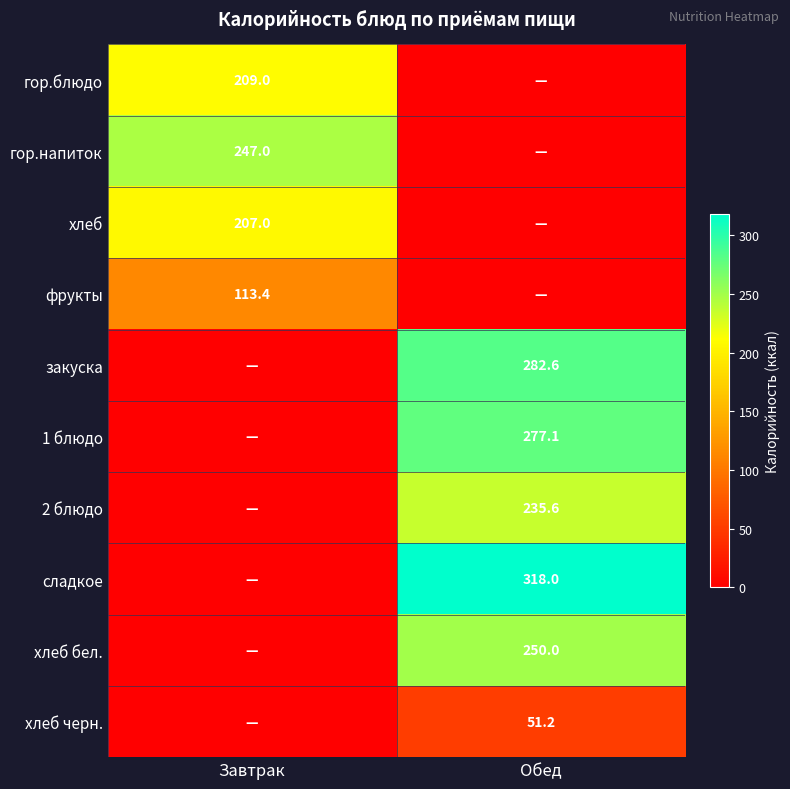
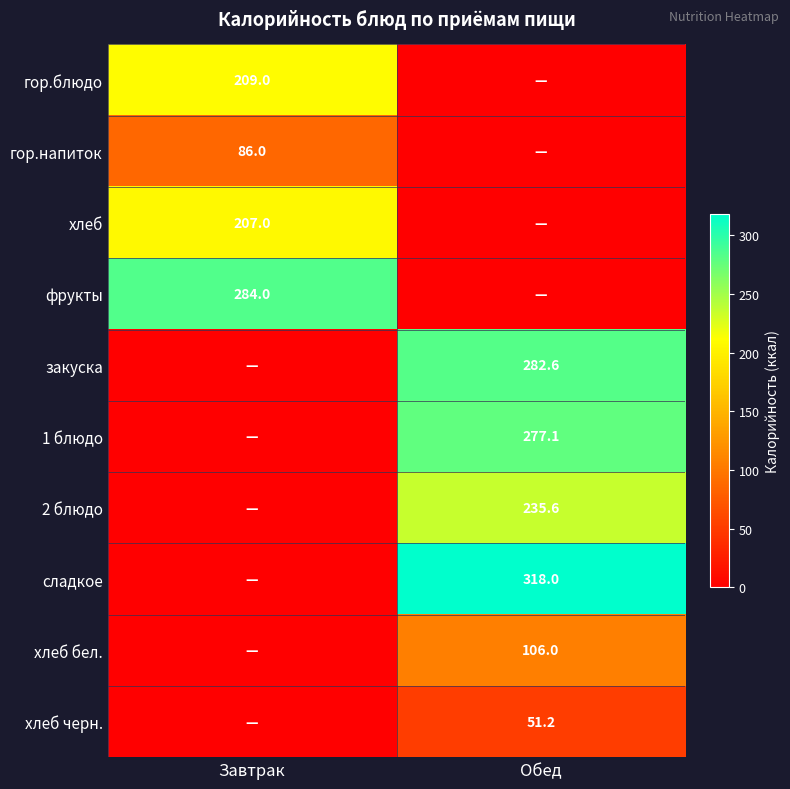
гор.напиток, Завтрак: 247.0 -> 86.0
фрукты, Завтрак: 113.4 -> 284.0
хлеб бел., Обед: 250.0 -> 106.0
